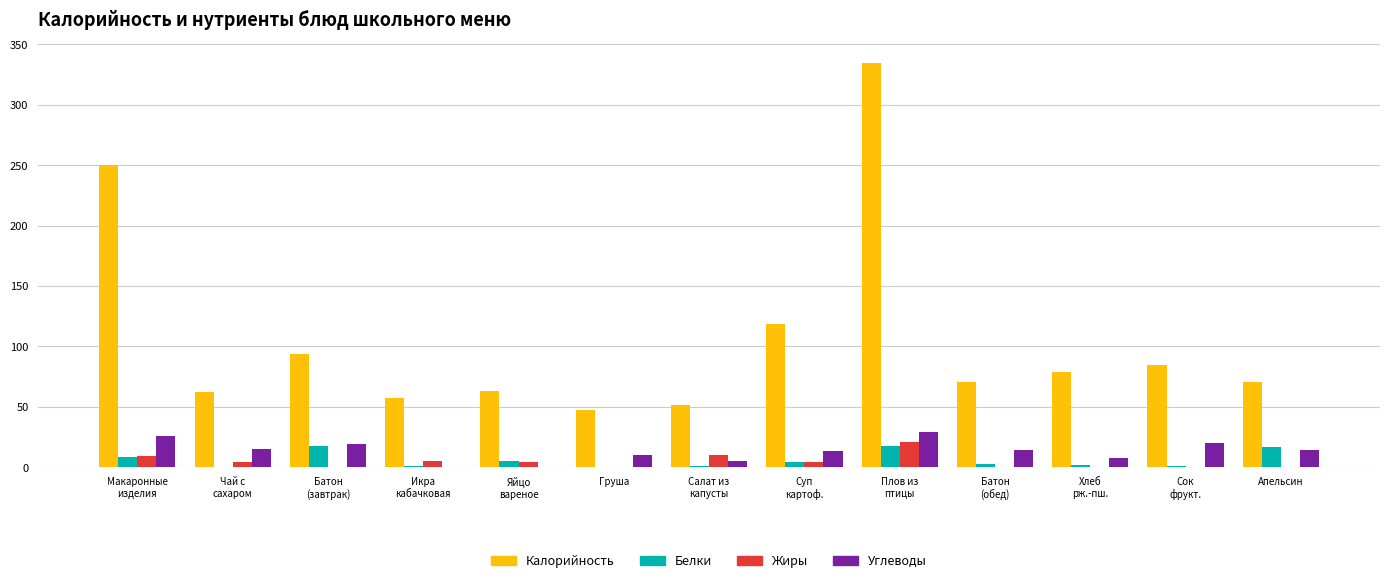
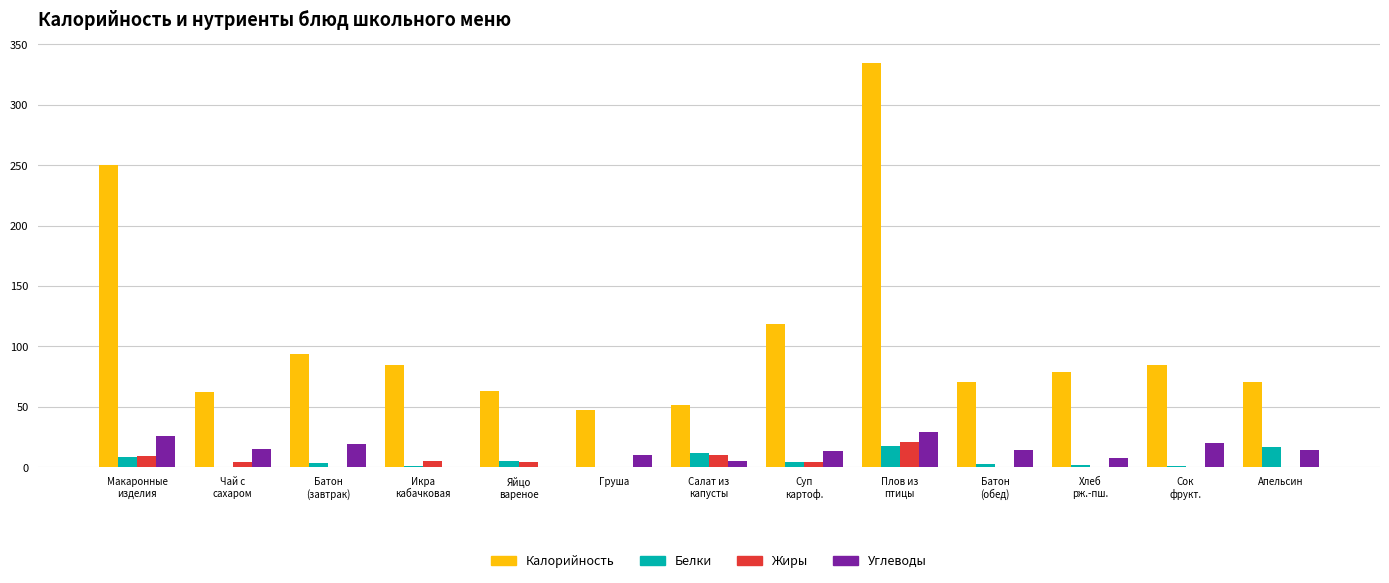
Белки, Батон (завтрак): 18 -> 3
Калорийность, Икра кабачковая: 58 -> 85
Белки, Салат из капусты: 1 -> 12
